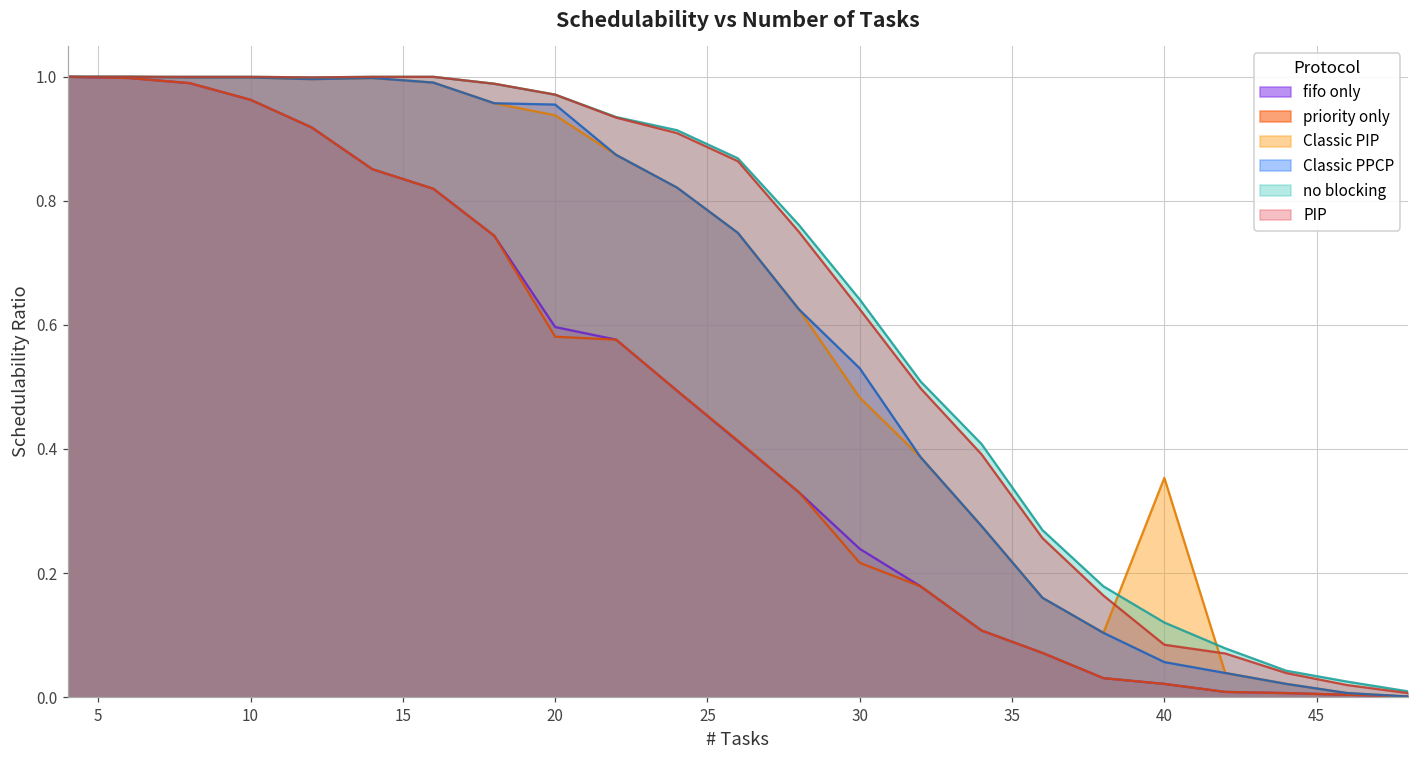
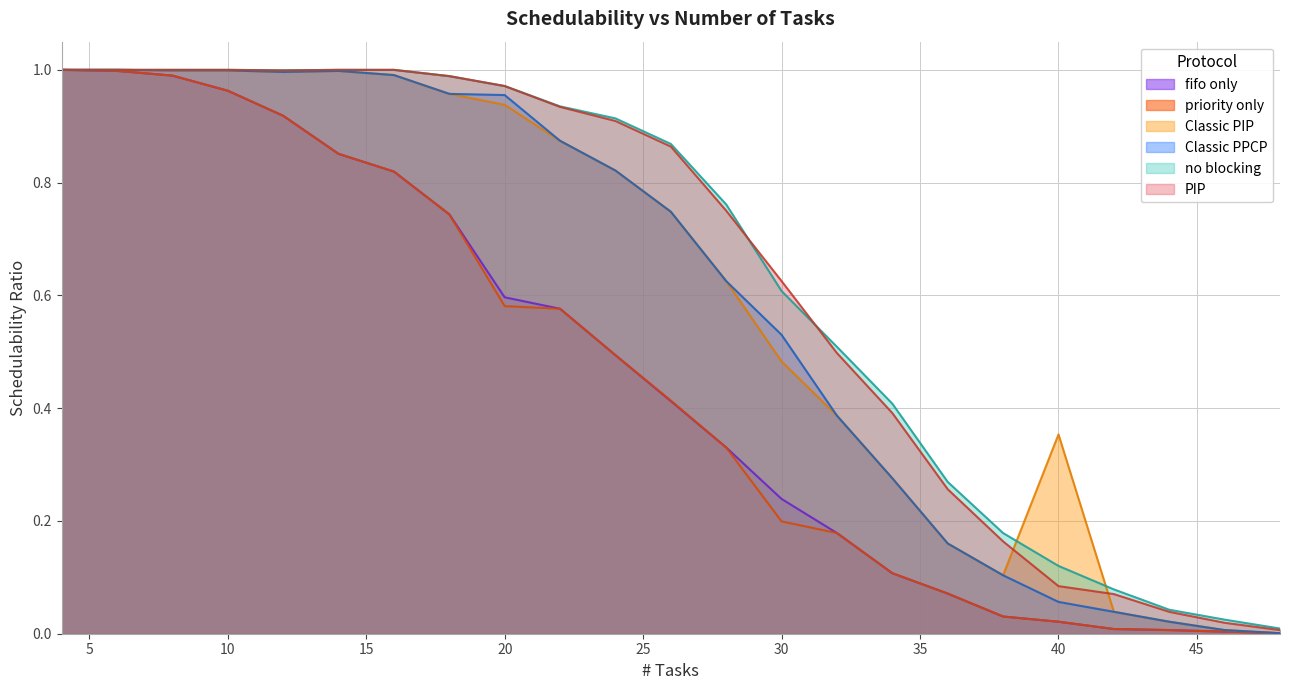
priority only, 30: 0.22 -> 0.20
no blocking, 30: 0.64 -> 0.61
